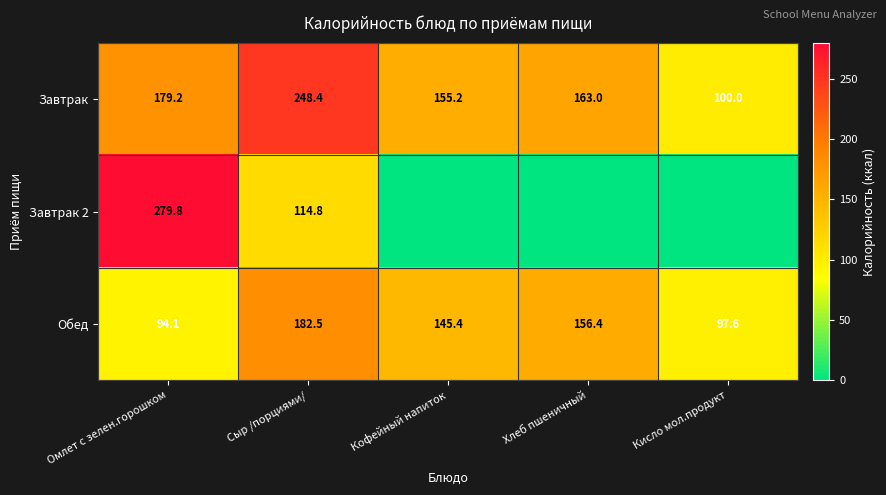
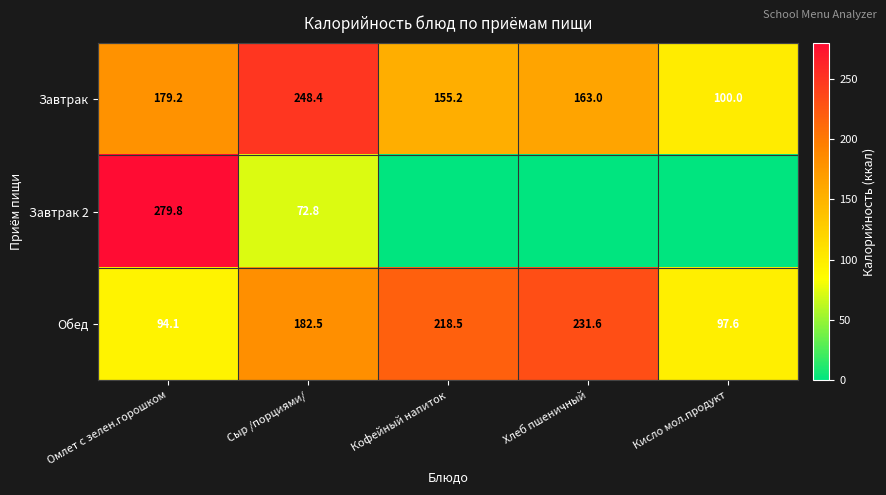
Завтрак 2, Сыр /порциями/: 114.8 -> 72.8
Обед, Кофейный напиток: 145.4 -> 218.5
Обед, Хлеб пшеничный: 156.4 -> 231.6
